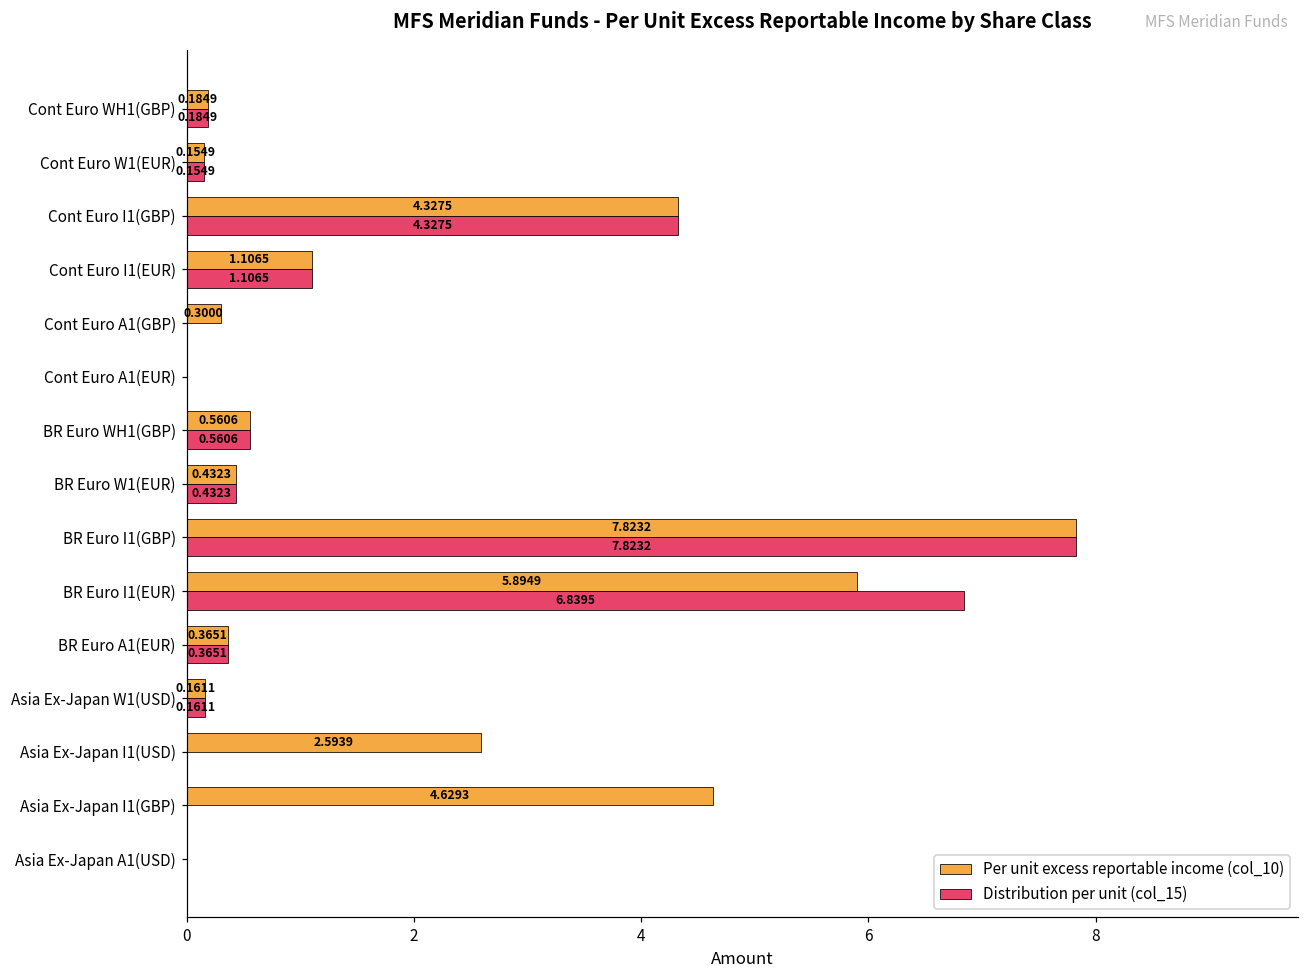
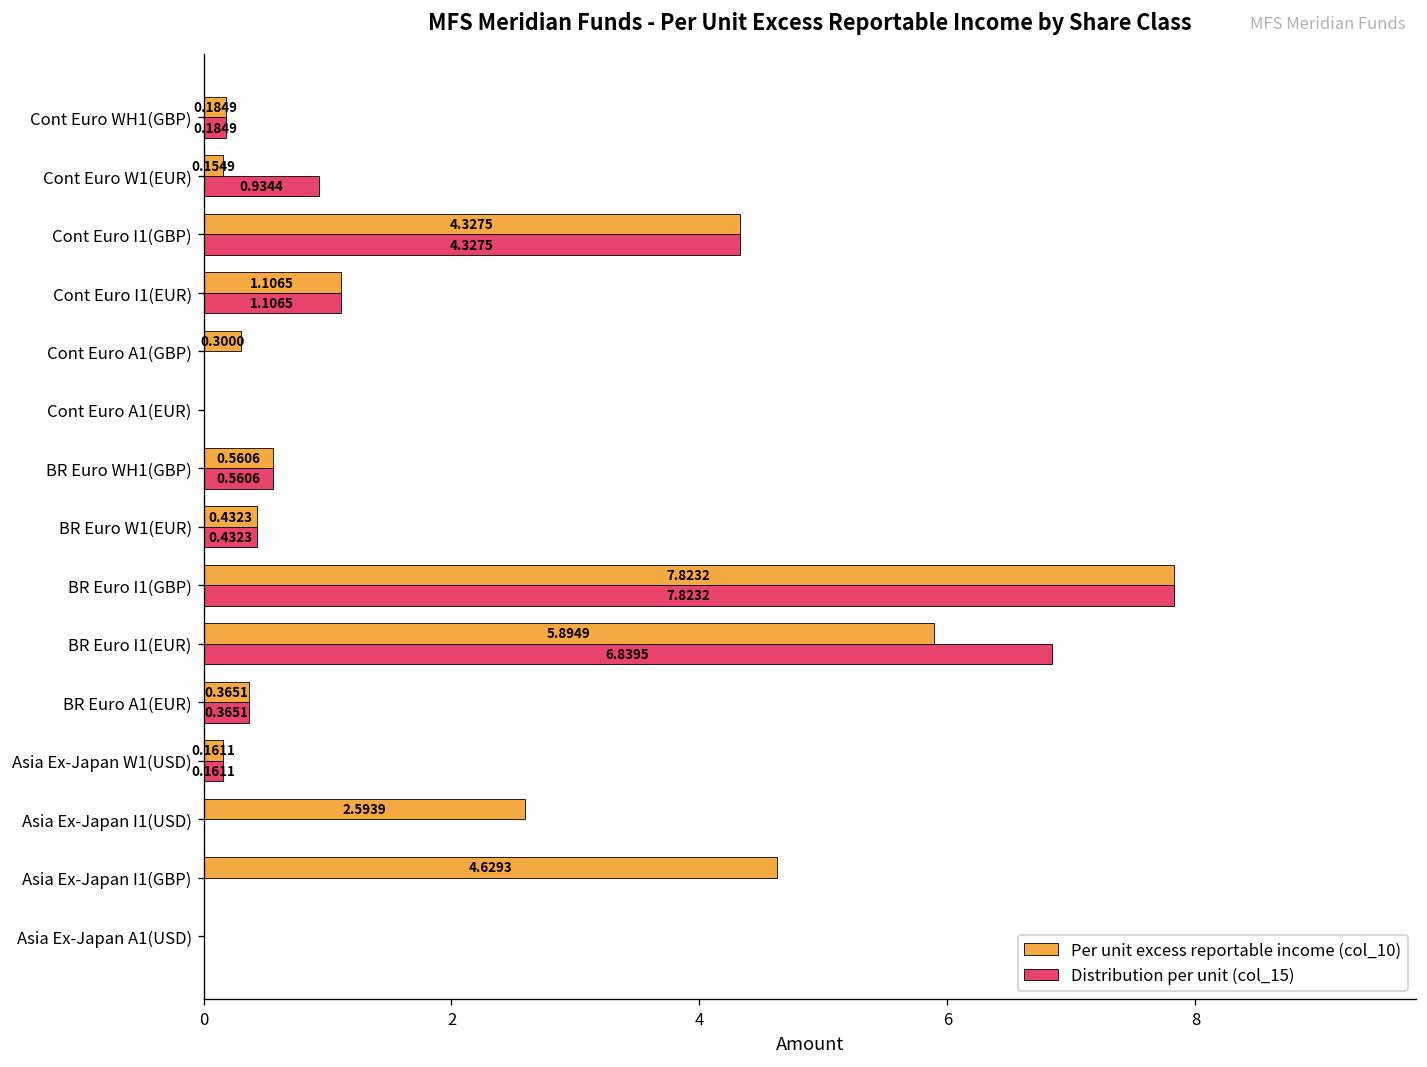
Distribution per unit (col_15), Cont Euro W1(EUR): 0.1549 -> 0.9344
